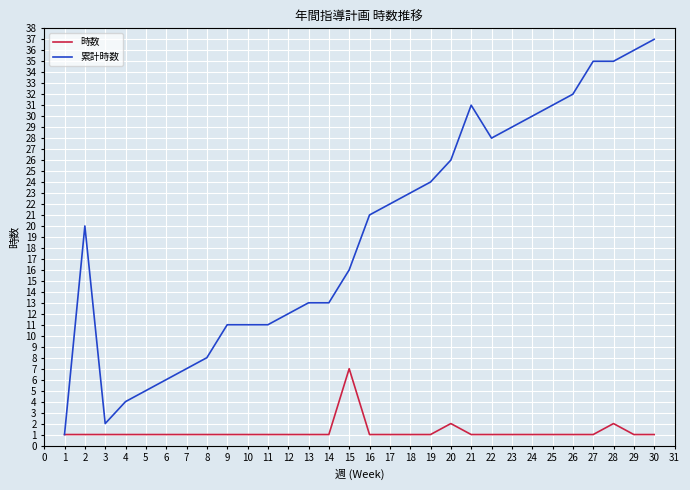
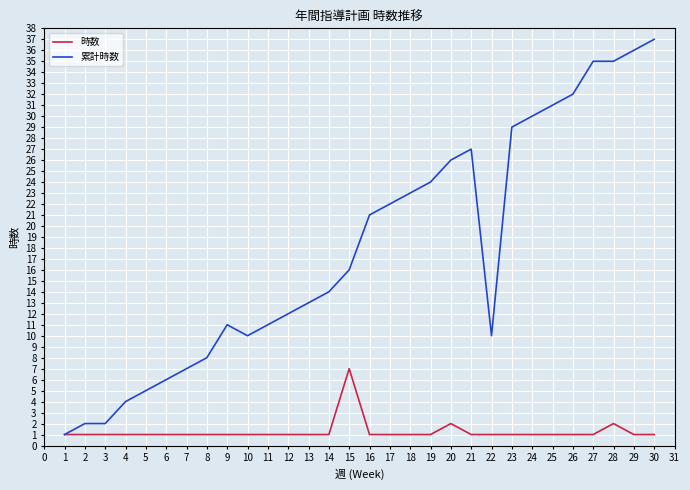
累計時数, 2: 20 -> 2
累計時数, 10: 11 -> 10
累計時数, 14: 13 -> 14
累計時数, 21: 31 -> 27
累計時数, 22: 28 -> 10
